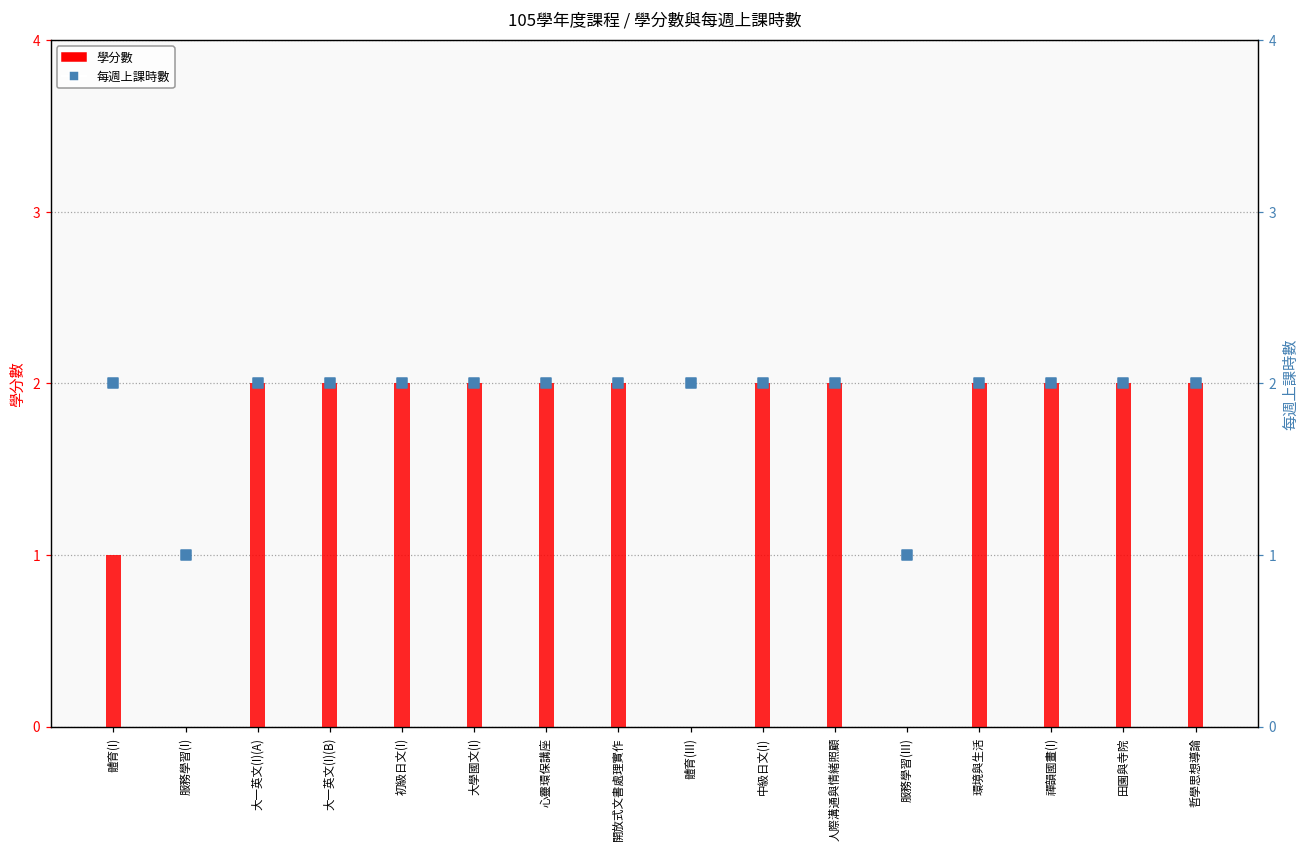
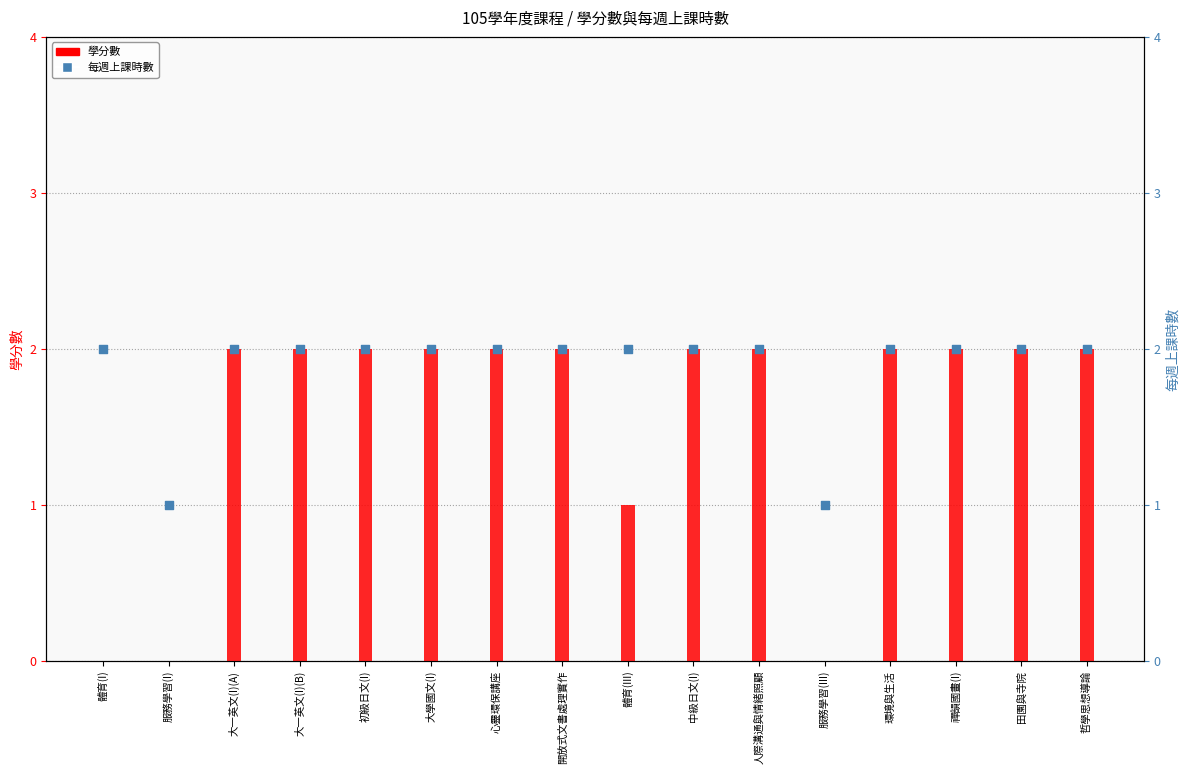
學分數, 體育(I): 1 -> 0
學分數, 體育(III): 0 -> 1
